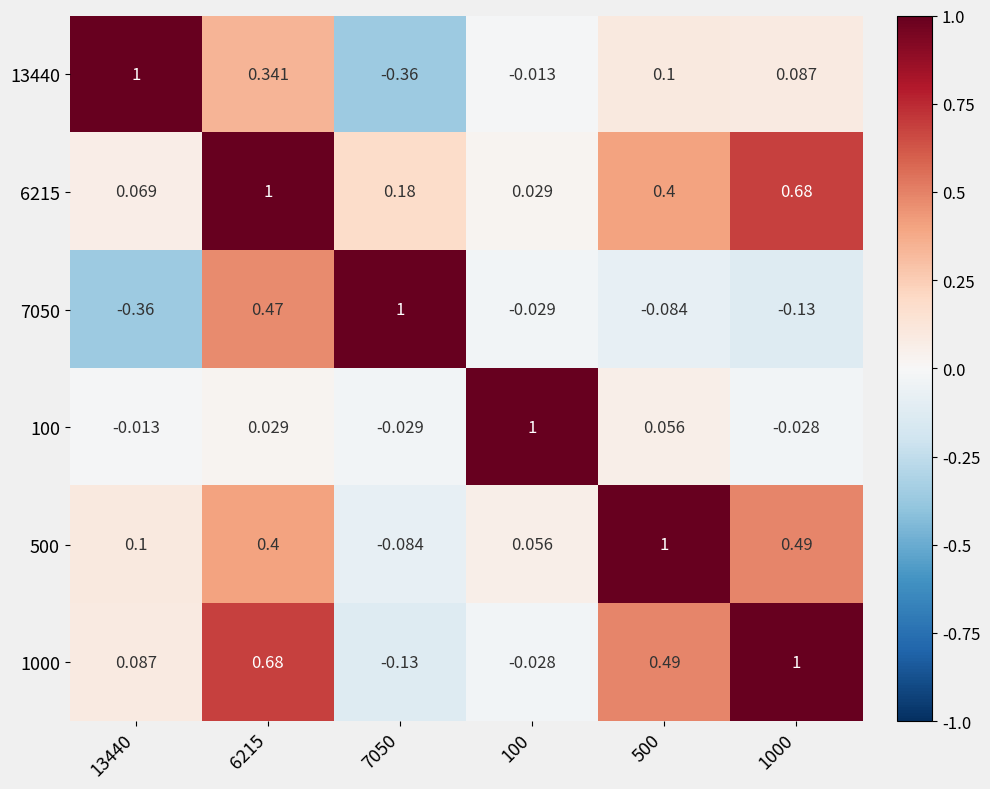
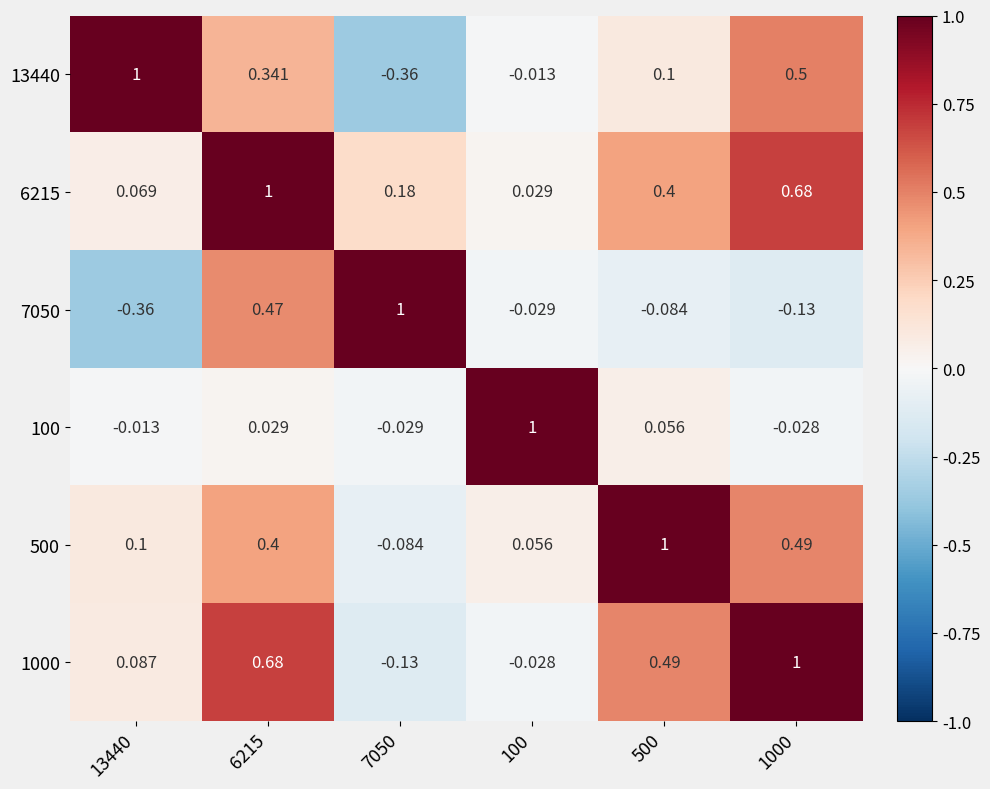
13440, 1000: 0.087 -> 0.5
